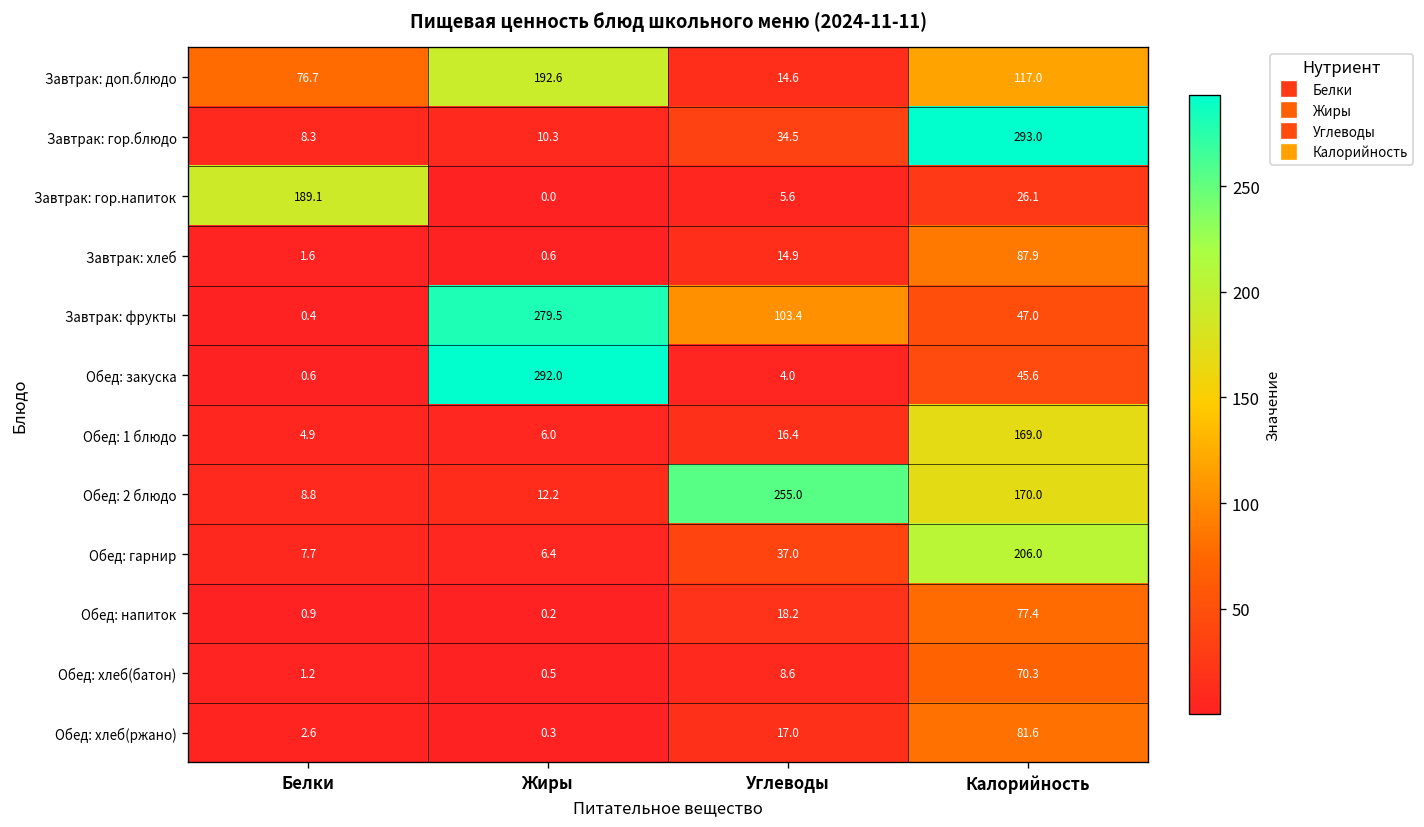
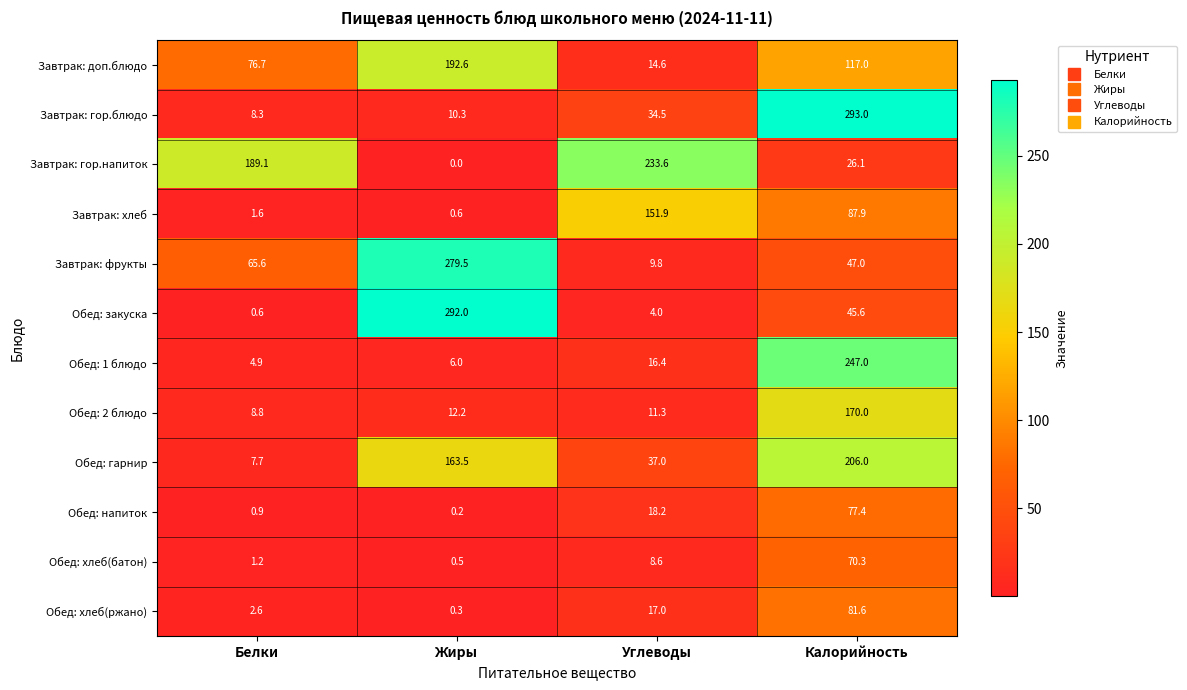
Завтрак: гор.напиток, Углеводы: 5.6 -> 233.6
Завтрак: хлеб, Углеводы: 14.9 -> 151.9
Завтрак: фрукты, Белки: 0.4 -> 65.6
Завтрак: фрукты, Углеводы: 103.4 -> 9.8
Обед: 1 блюдо, Калорийность: 169.0 -> 247.0
Обед: 2 блюдо, Углеводы: 255.0 -> 11.3
Обед: гарнир, Жиры: 6.4 -> 163.5
